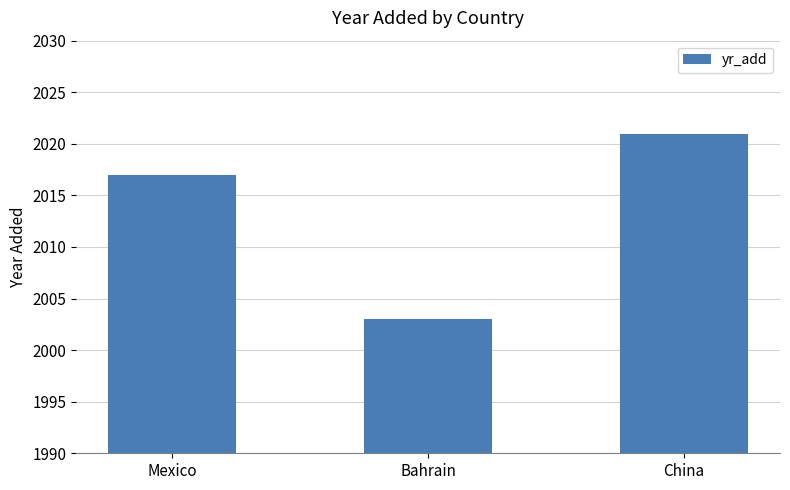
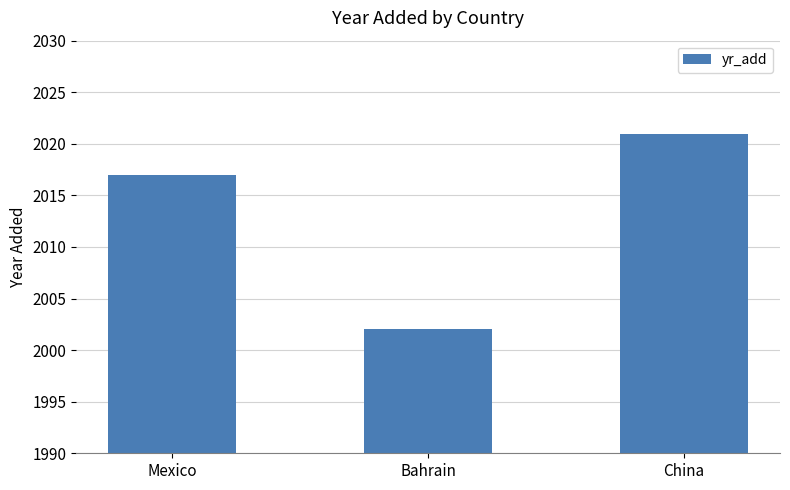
Bahrain: 2003 -> 2002
